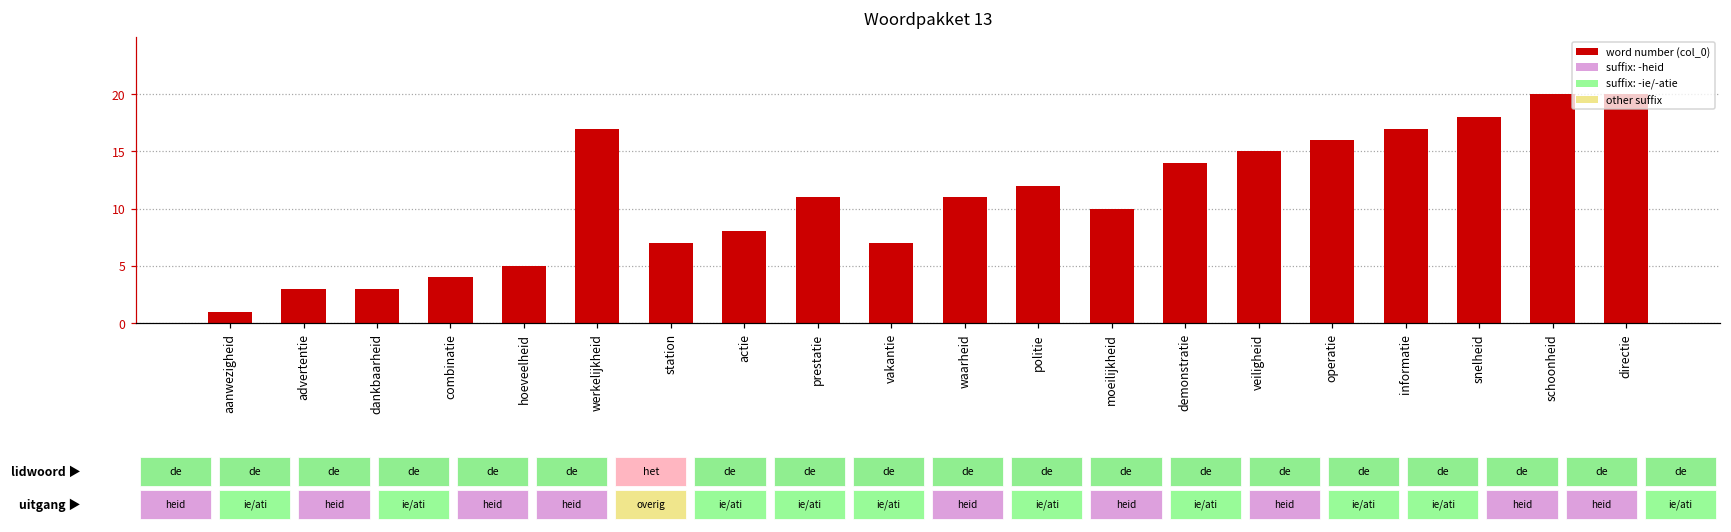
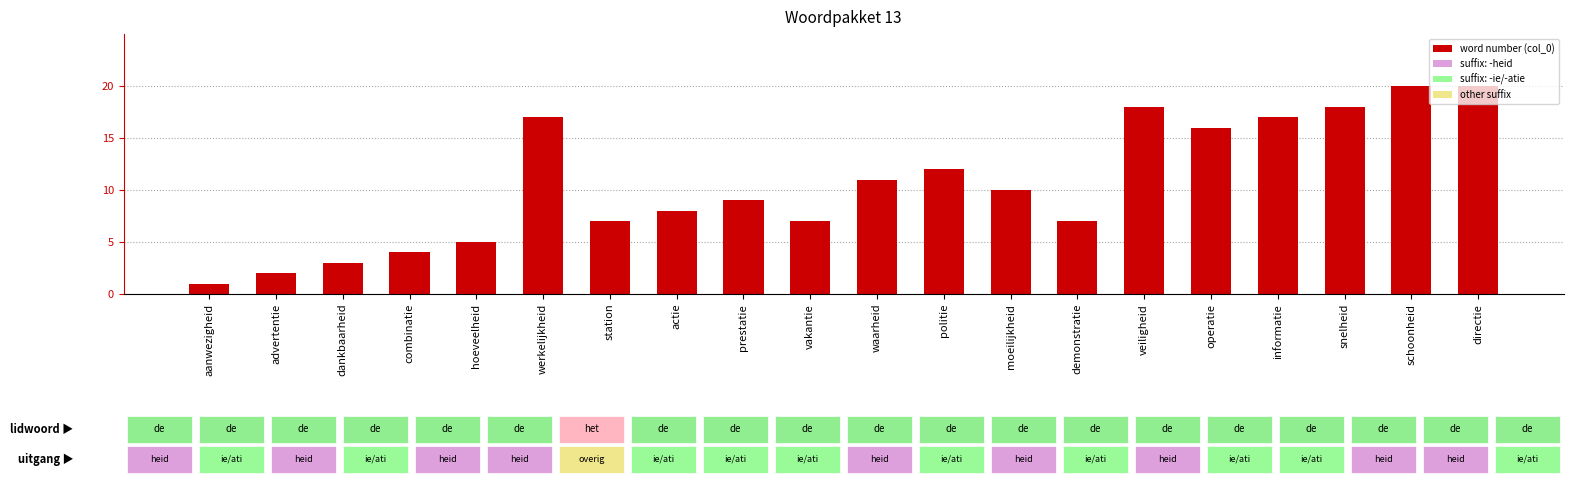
advertentie: 3 -> 2
prestatie: 11 -> 9
demonstratie: 14 -> 7
veiligheid: 15 -> 18
